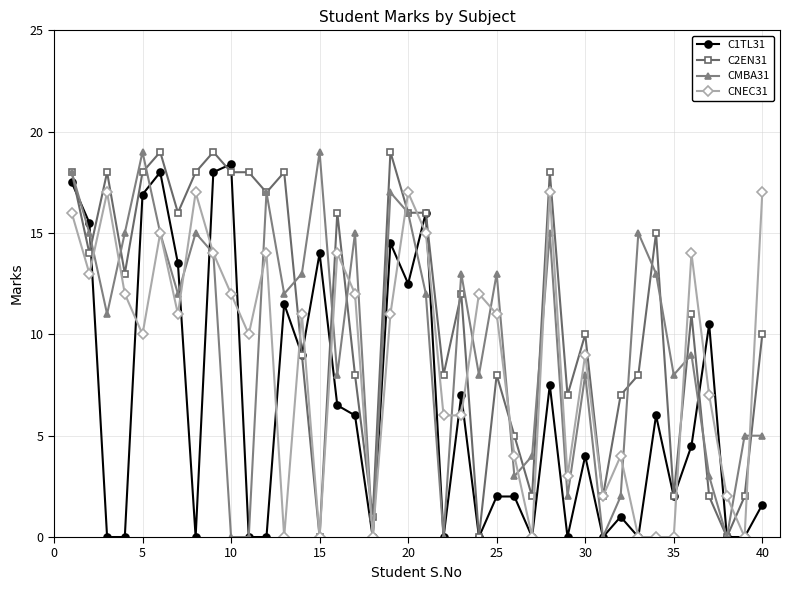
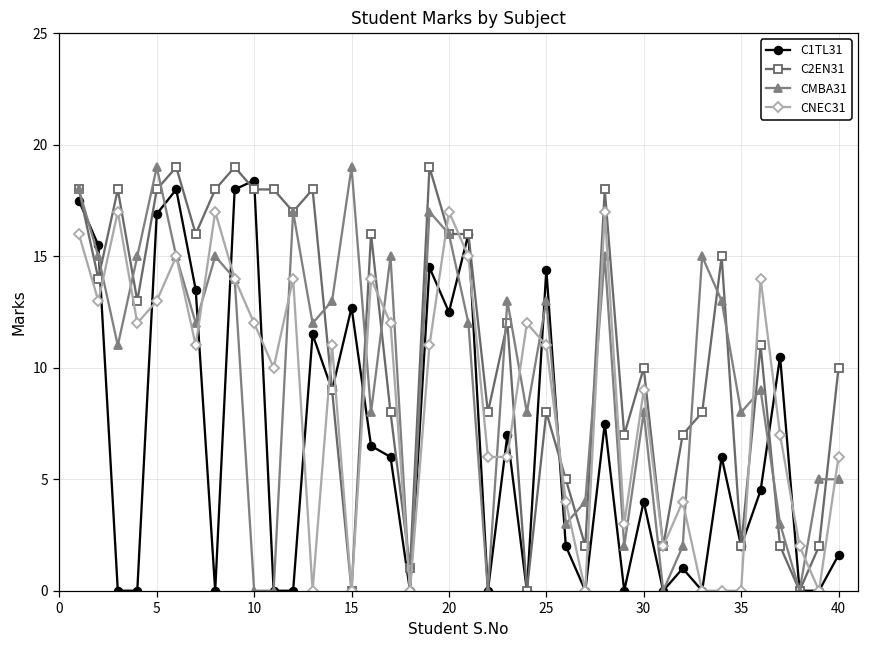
CNEC31, 5: 10 -> 13
C1TL31, 15: 14.0 -> 12.7
C1TL31, 25: 2.0 -> 14.4
CNEC31, 40: 17 -> 6
